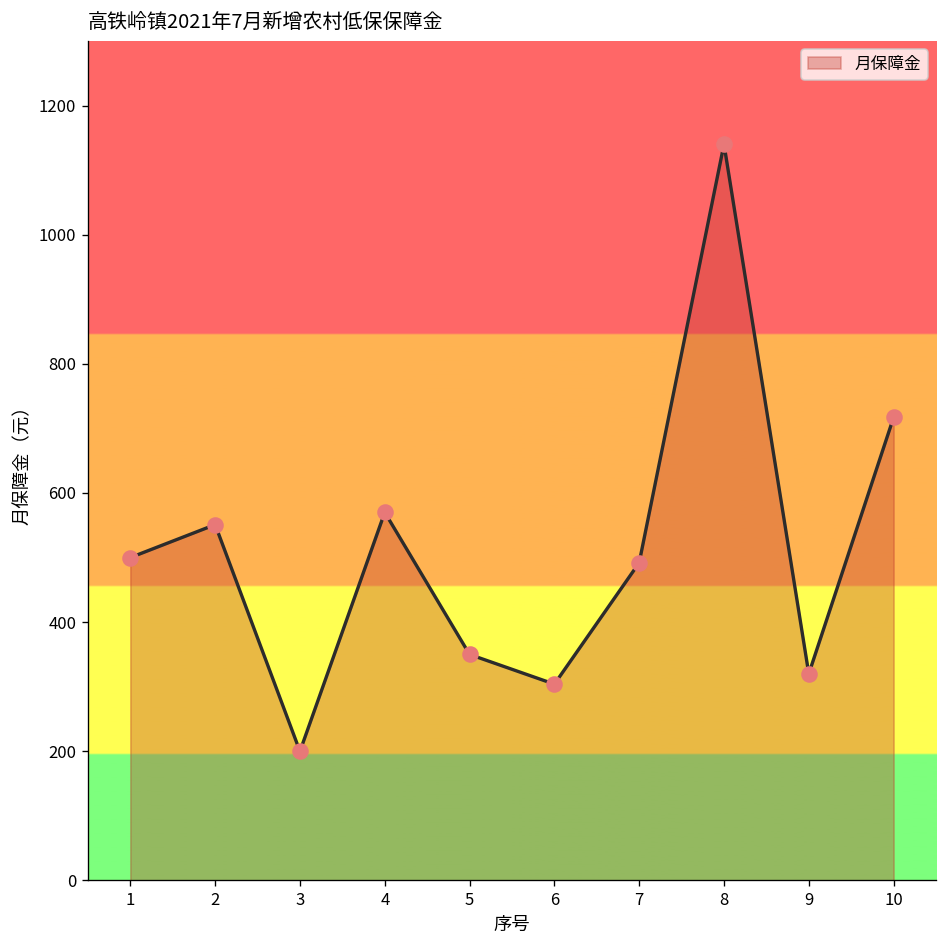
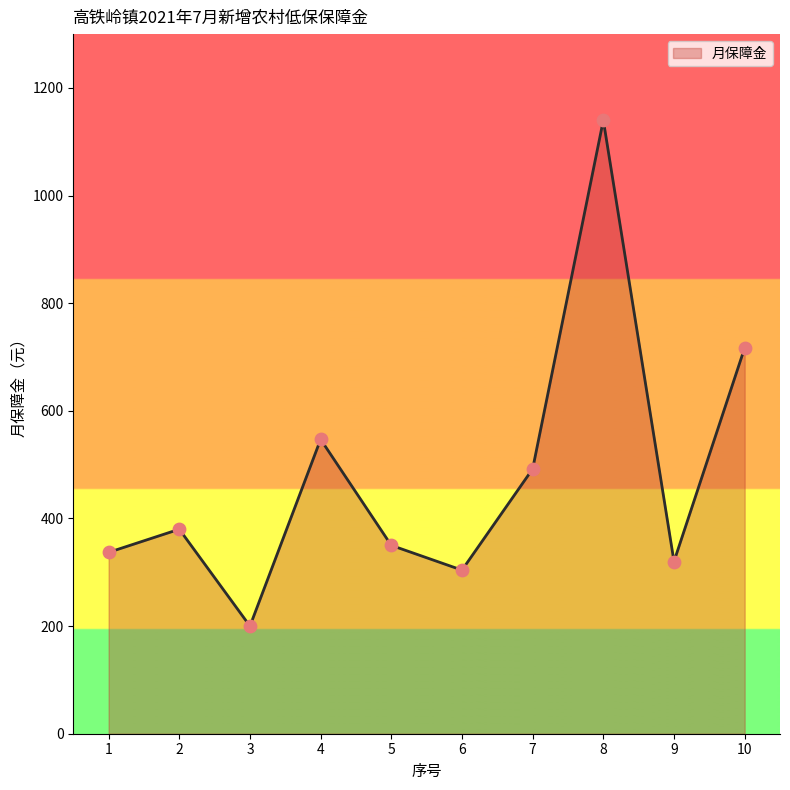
1: 500 -> 340
2: 550 -> 380
4: 570 -> 550
